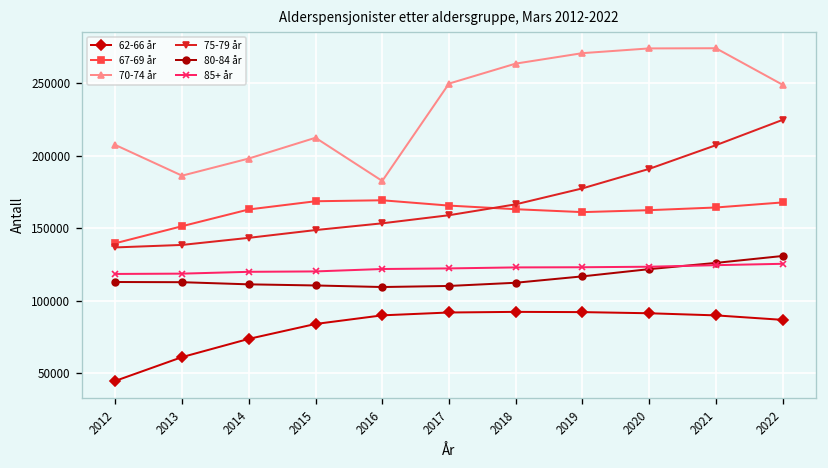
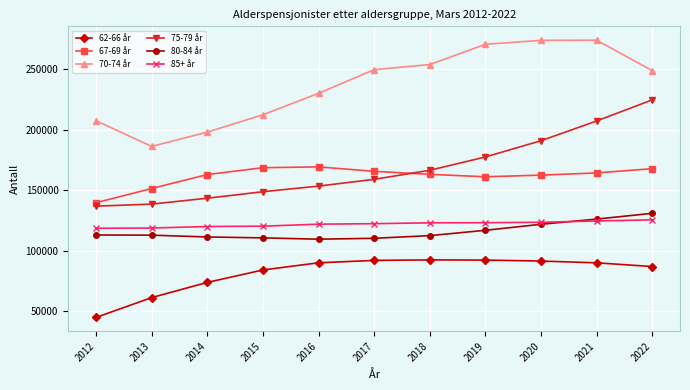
70-74 år, 2016: 183000 -> 230000
70-74 år, 2018: 264000 -> 254000
